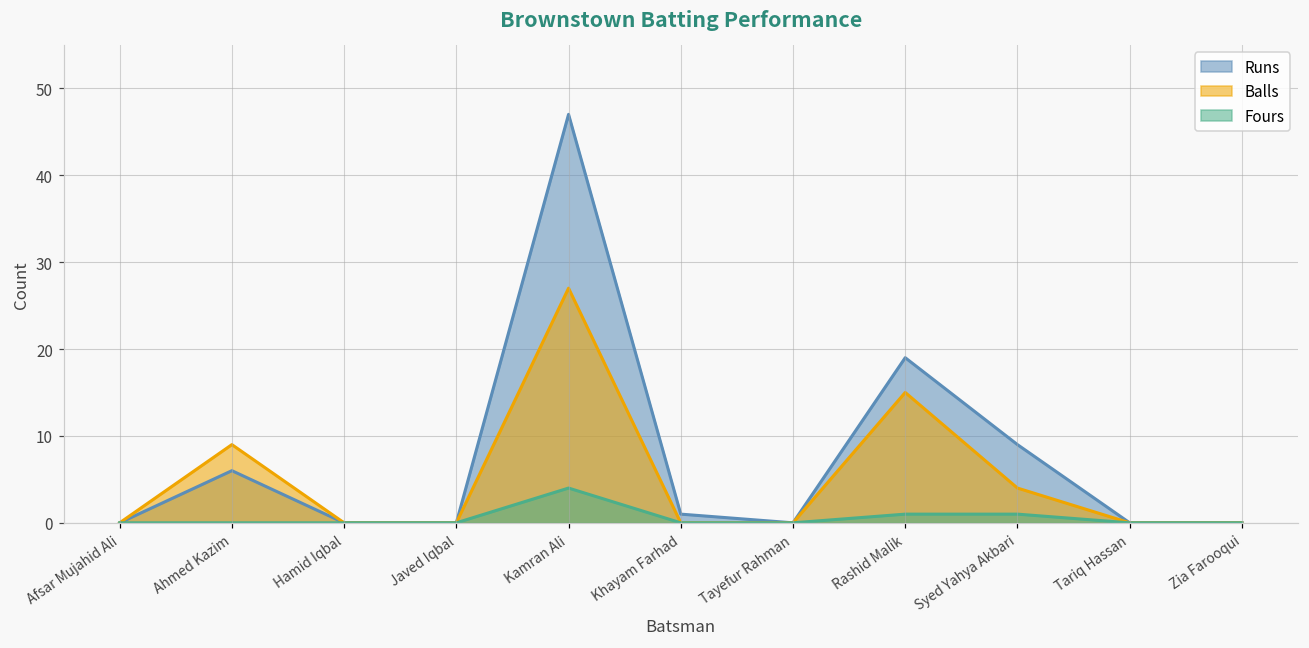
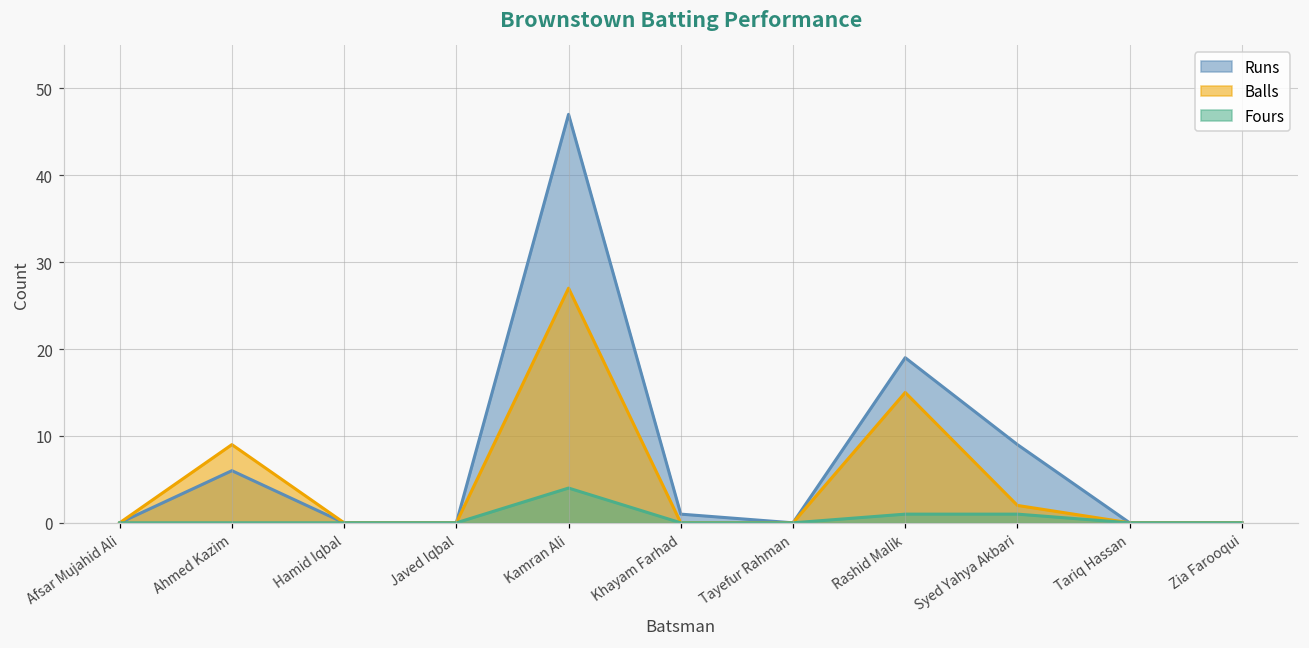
Balls, Syed Yahya Akbari: 4 -> 2
